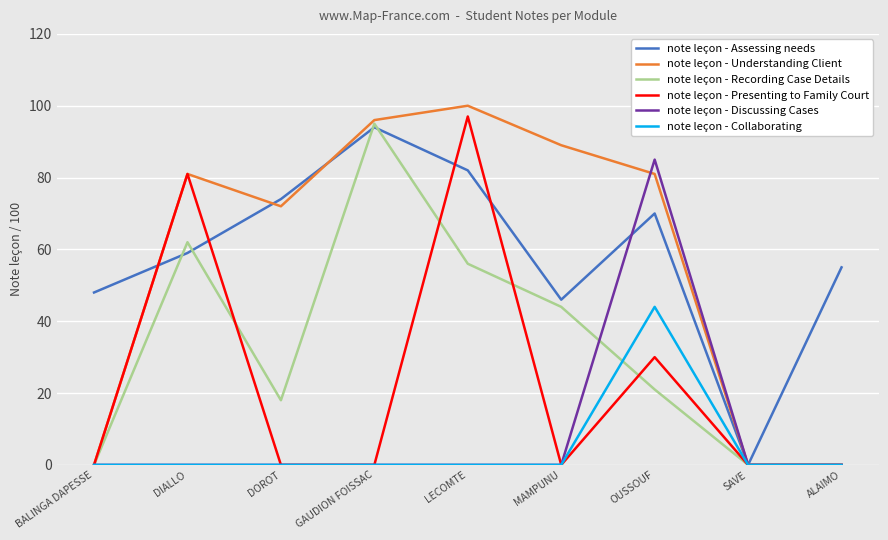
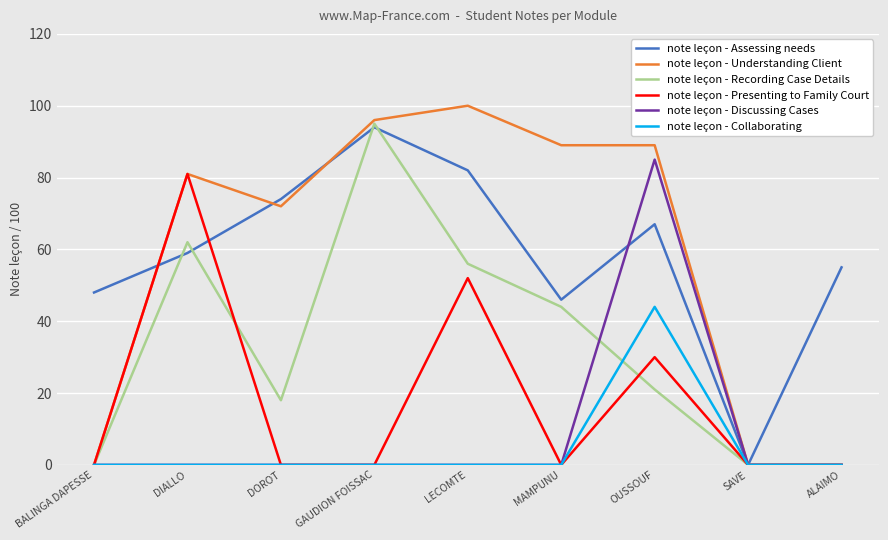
note leçon - Presenting to Family Court, LECOMTE: 97 -> 52
note leçon - Assessing needs, OUSSOUF: 70 -> 67
note leçon - Understanding Client, OUSSOUF: 81 -> 89
